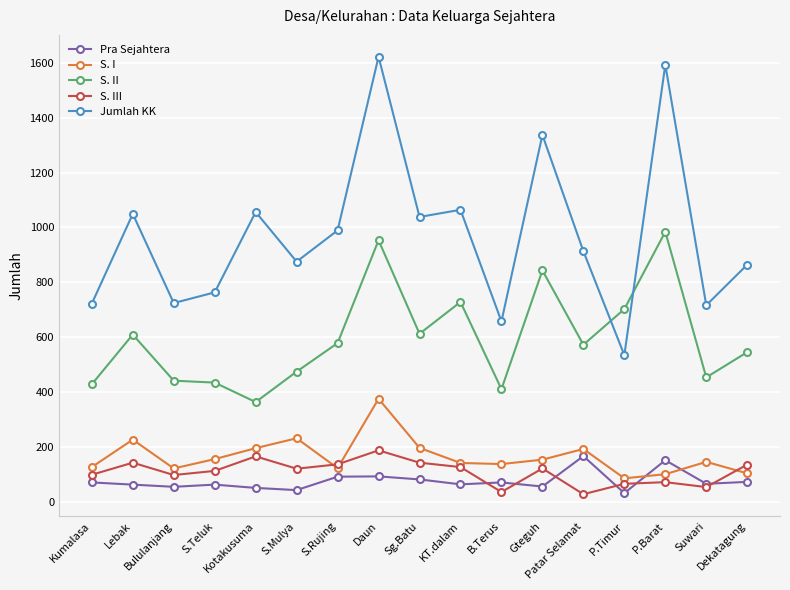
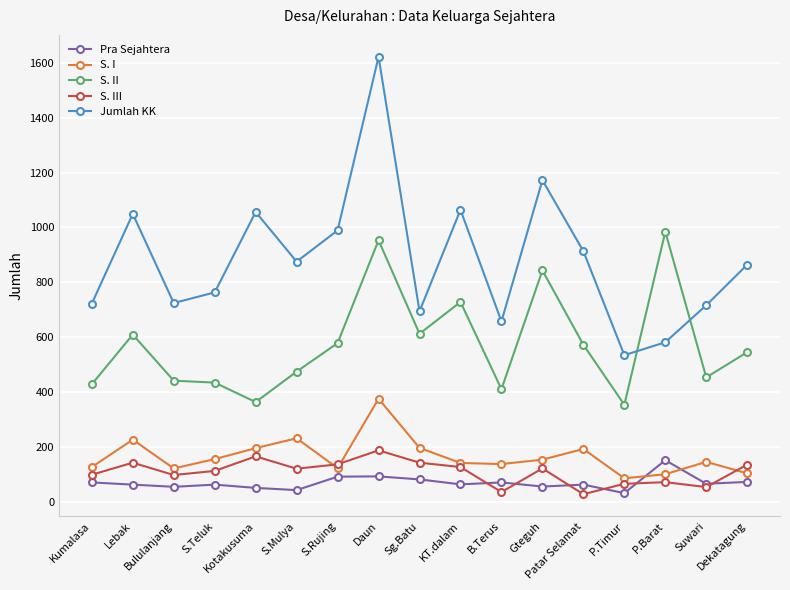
Jumlah KK, Sg.Batu: 1040 -> 690
Jumlah KK, Gteguh: 1340 -> 1170
Pra Sejahtera, Patar Selamat: 170 -> 60
S. II, P.Timur: 700 -> 350
Jumlah KK, P.Barat: 1590 -> 580
